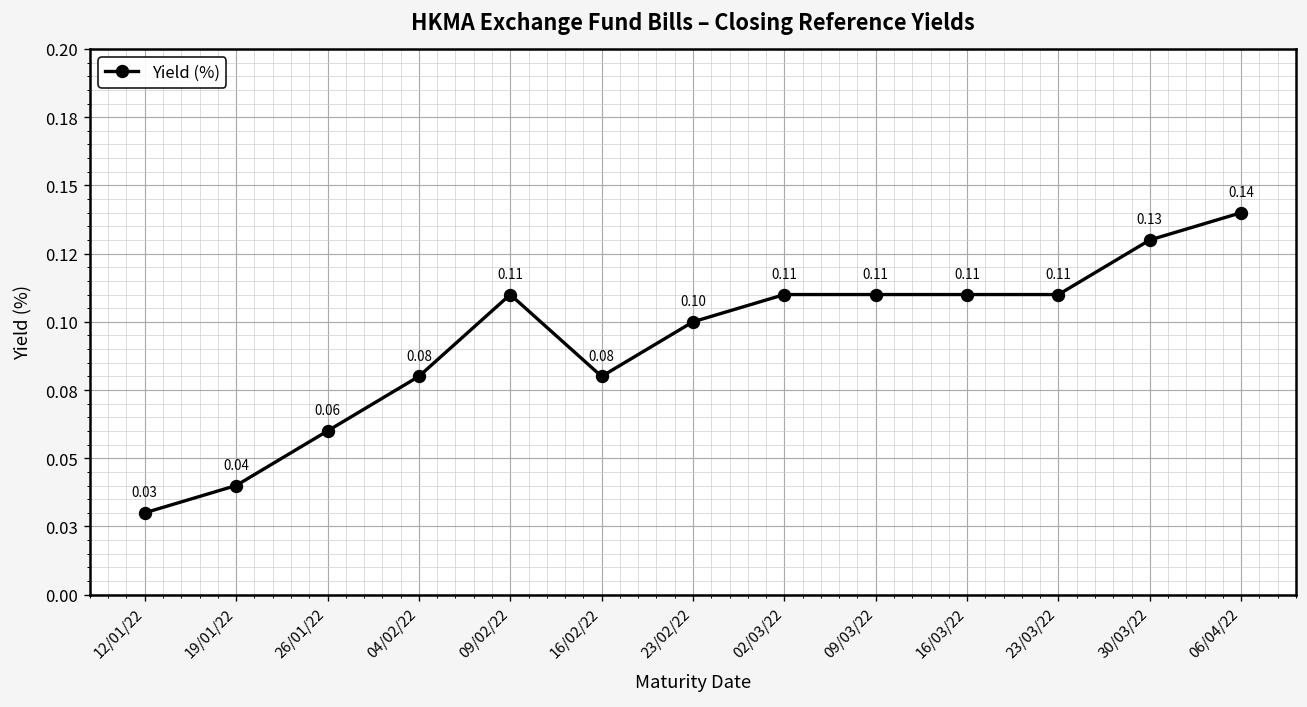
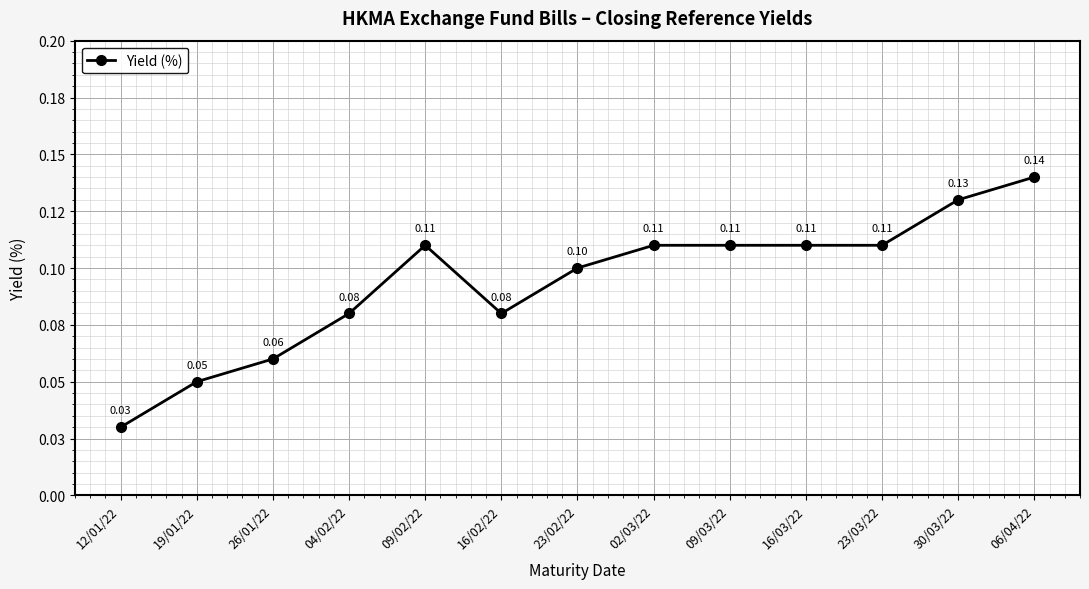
19/01/22: 0.04 -> 0.05
